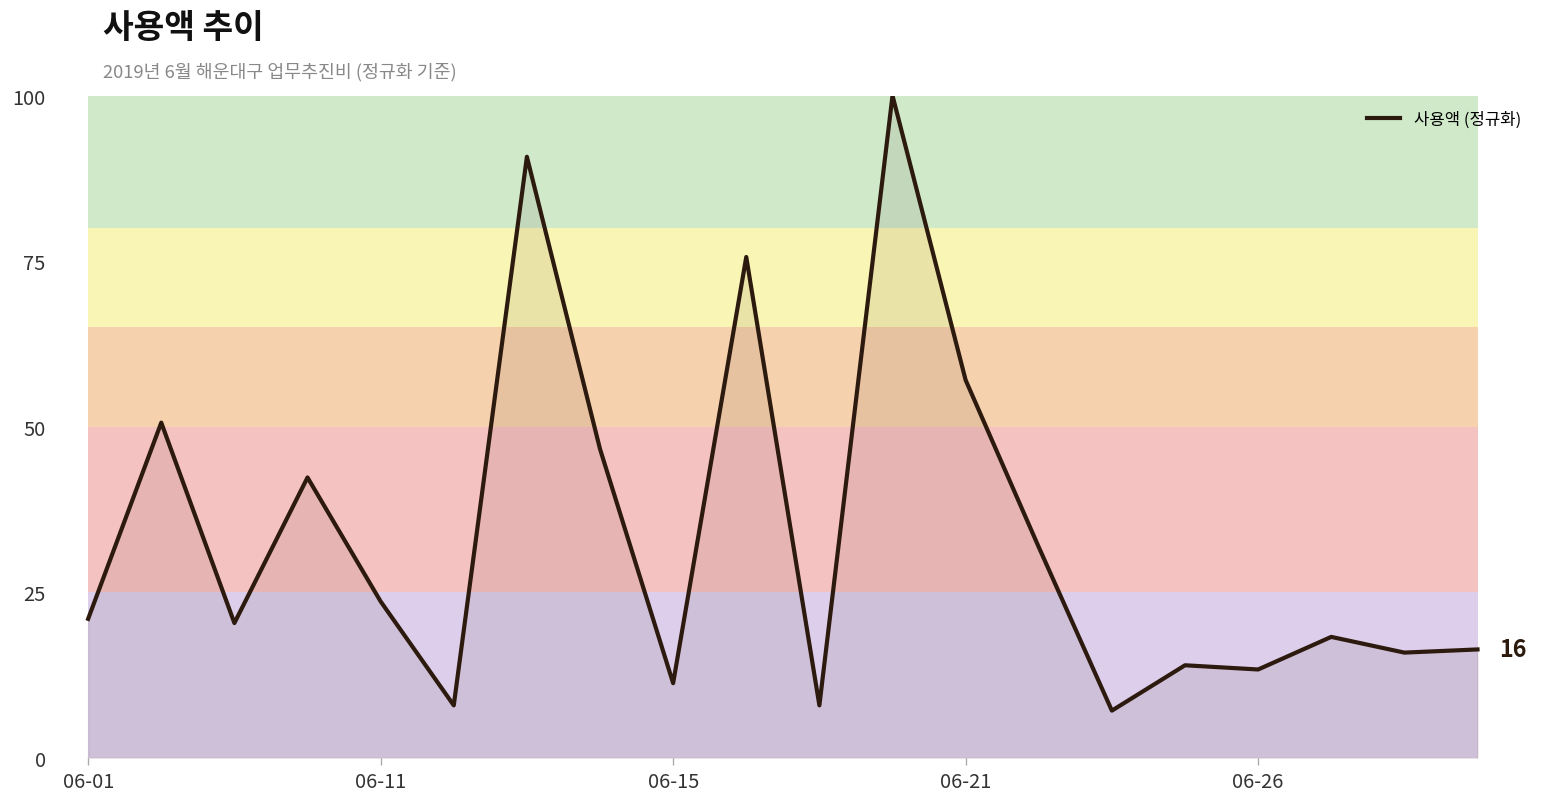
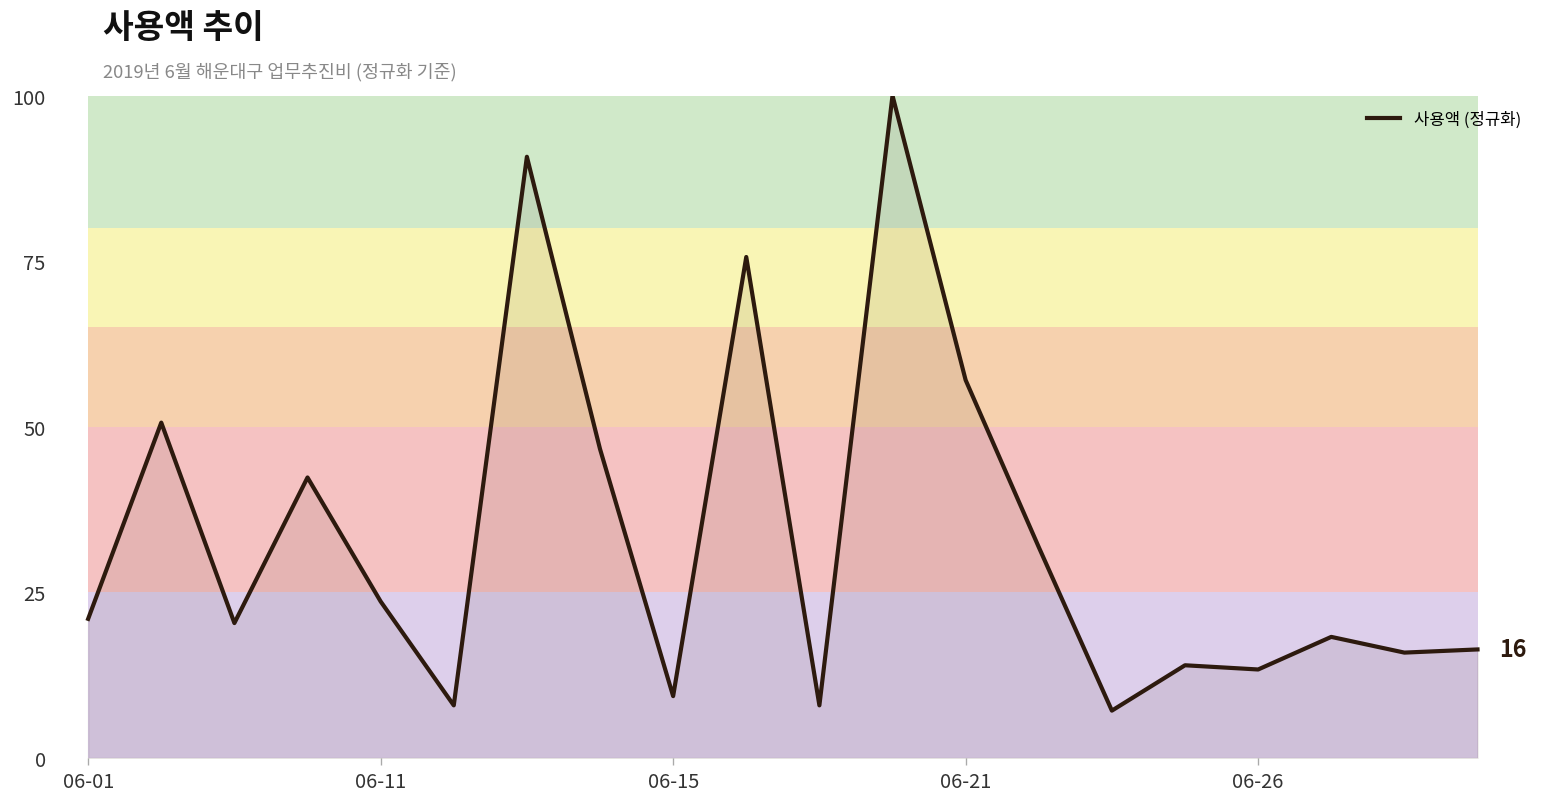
사용액 (정규화), 06-15: 11 -> 9
